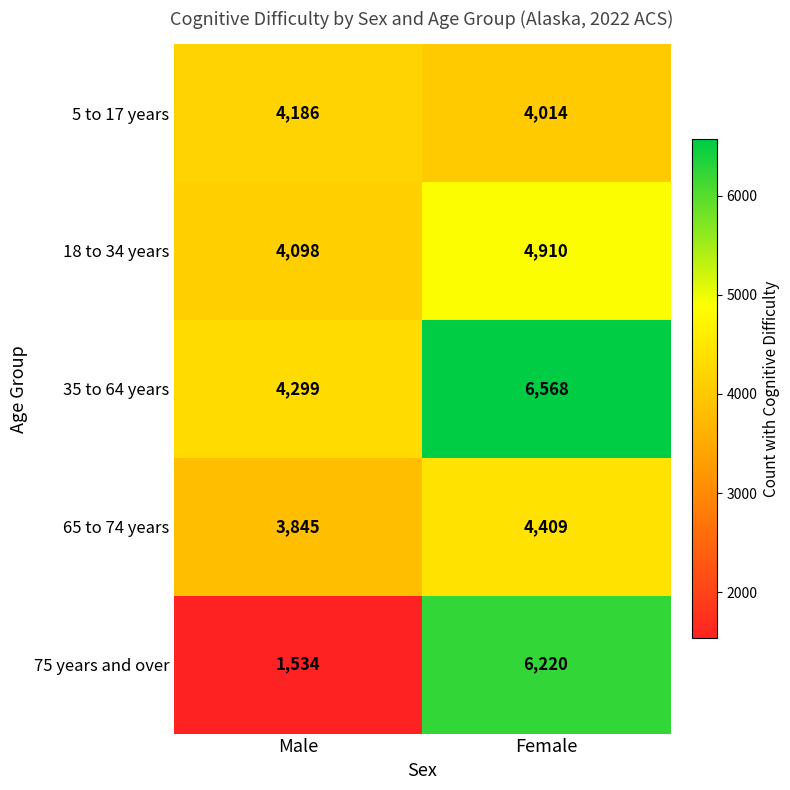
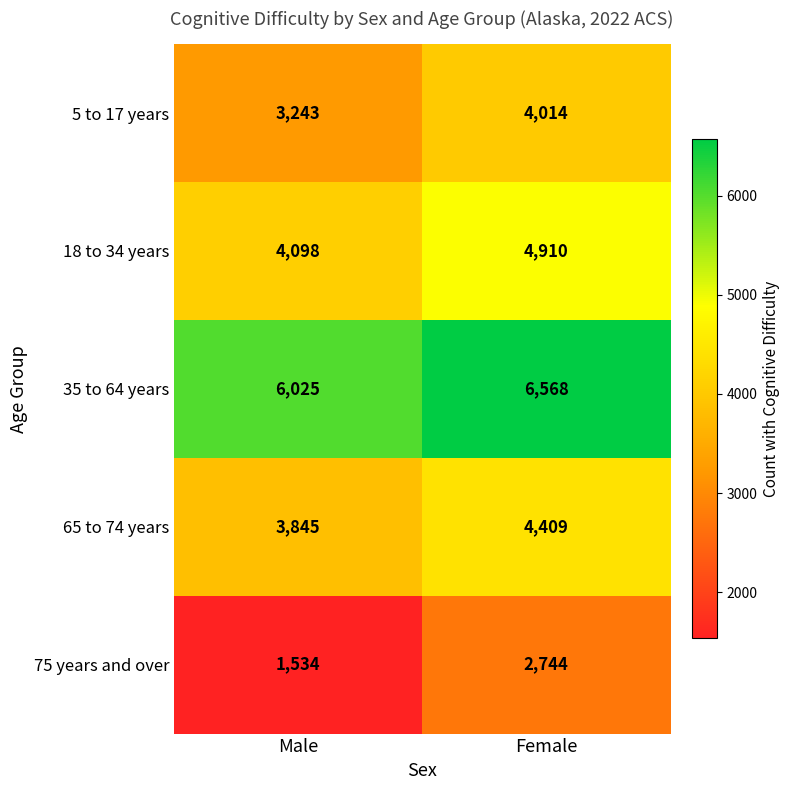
5 to 17 years, Male: 4,186 -> 3,243
35 to 64 years, Male: 4,299 -> 6,025
75 years and over, Female: 6,220 -> 2,744
